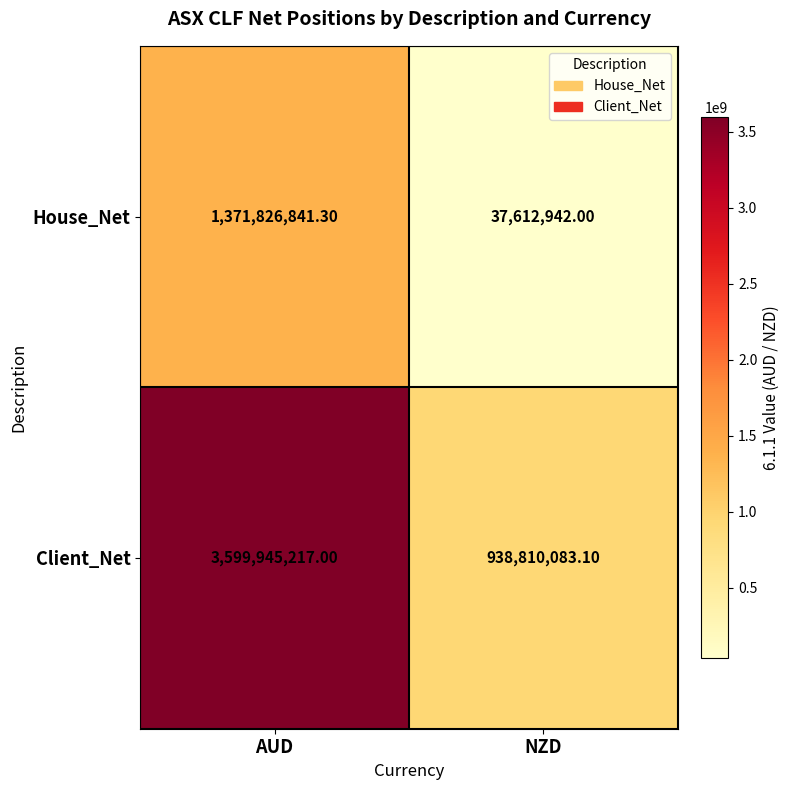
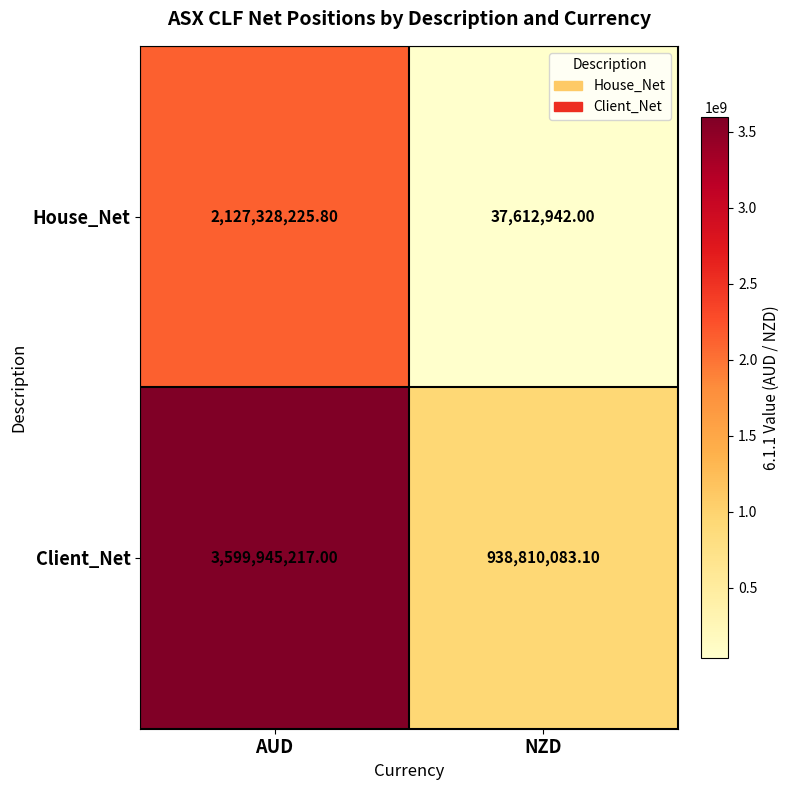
House_Net, AUD: 1,371,826,841.30 -> 2,127,328,225.80
